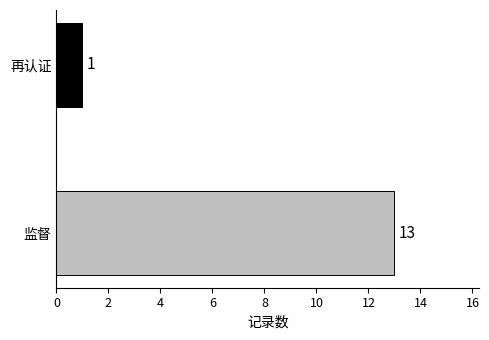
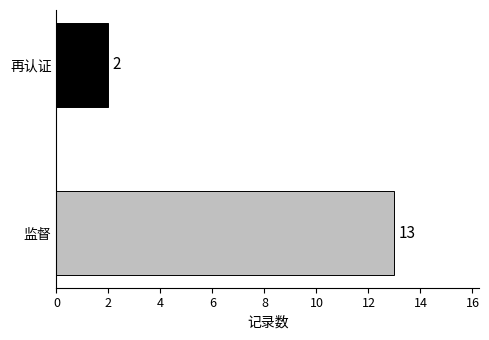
再认证: 1 -> 2
